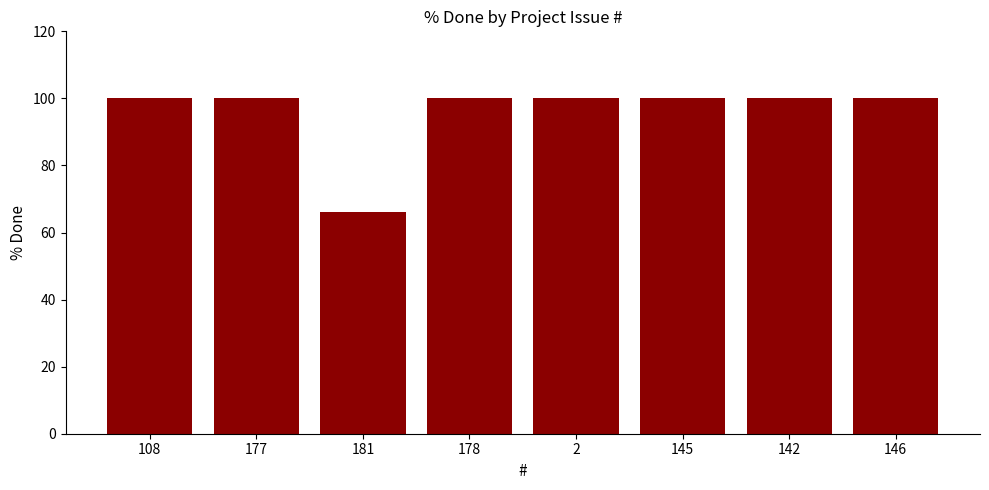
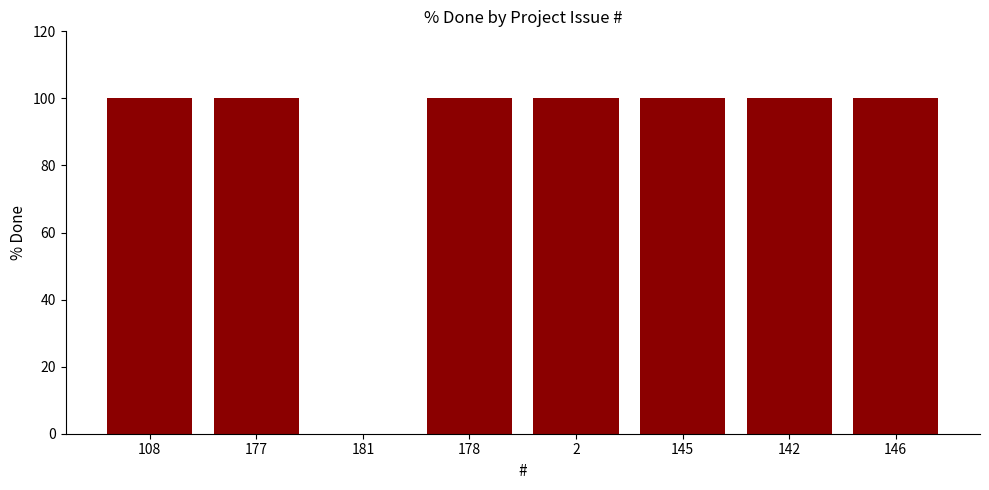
181: 66 -> 0
